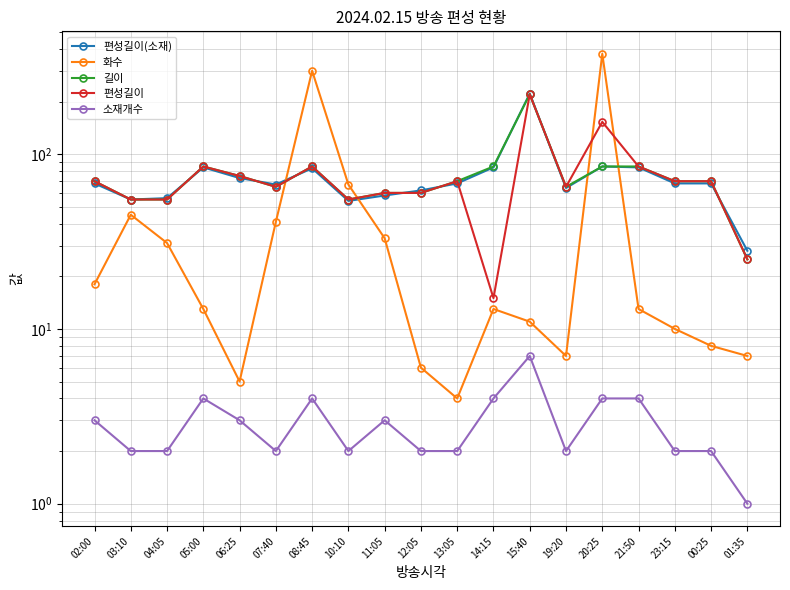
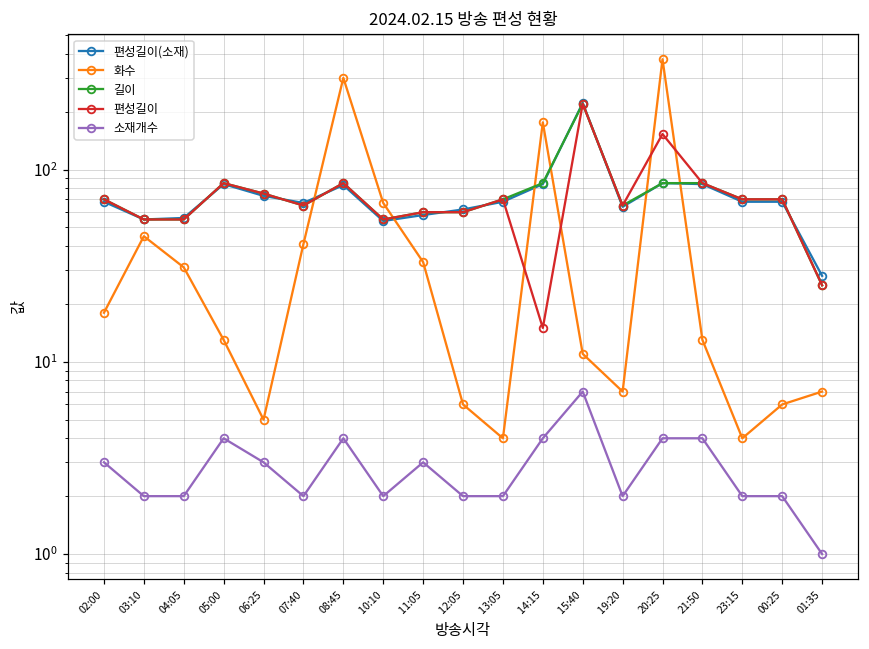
화수, 14:15: 13 -> 180
화수, 23:15: 10 -> 4
화수, 00:25: 8 -> 6
